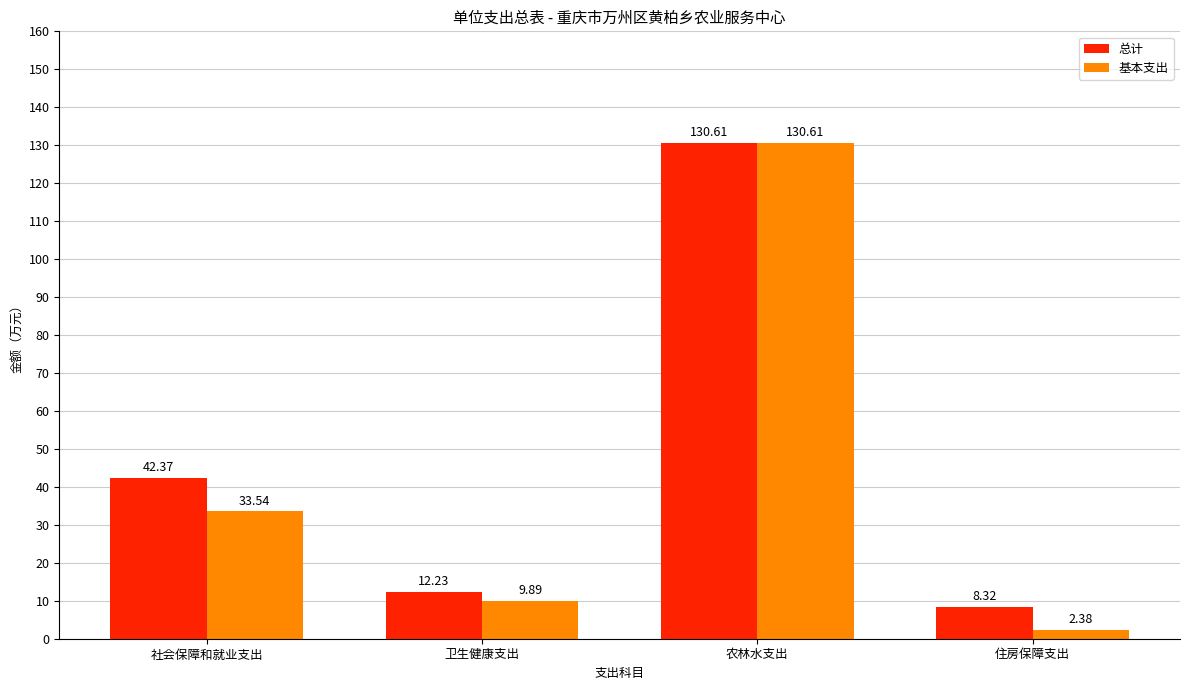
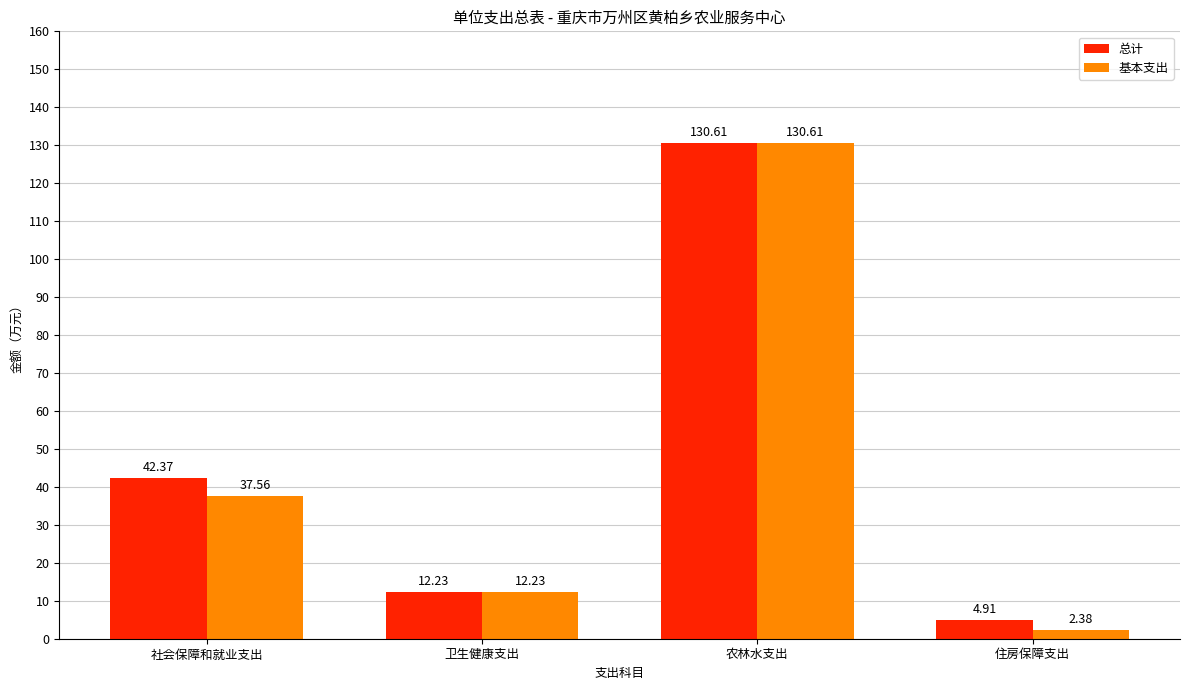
基本支出, 社会保障和就业支出: 33.54 -> 37.56
基本支出, 卫生健康支出: 9.89 -> 12.23
总计, 住房保障支出: 8.32 -> 4.91
